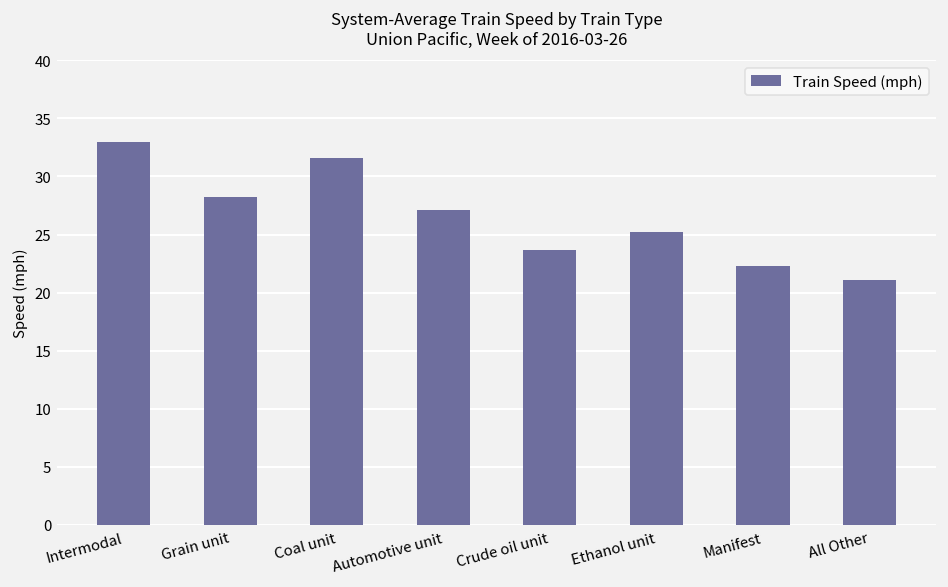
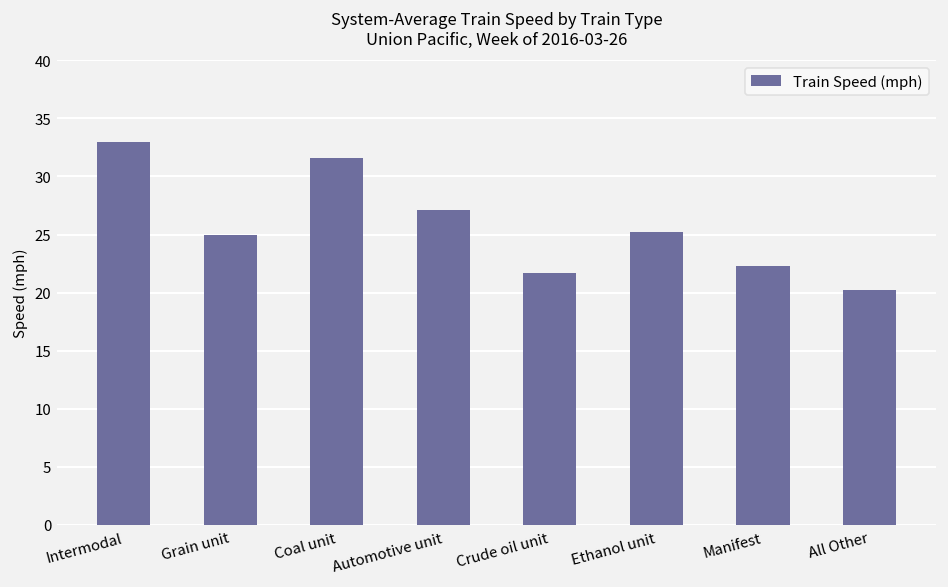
Grain unit: 28 -> 25
Crude oil unit: 24 -> 22
All Other: 21 -> 20
